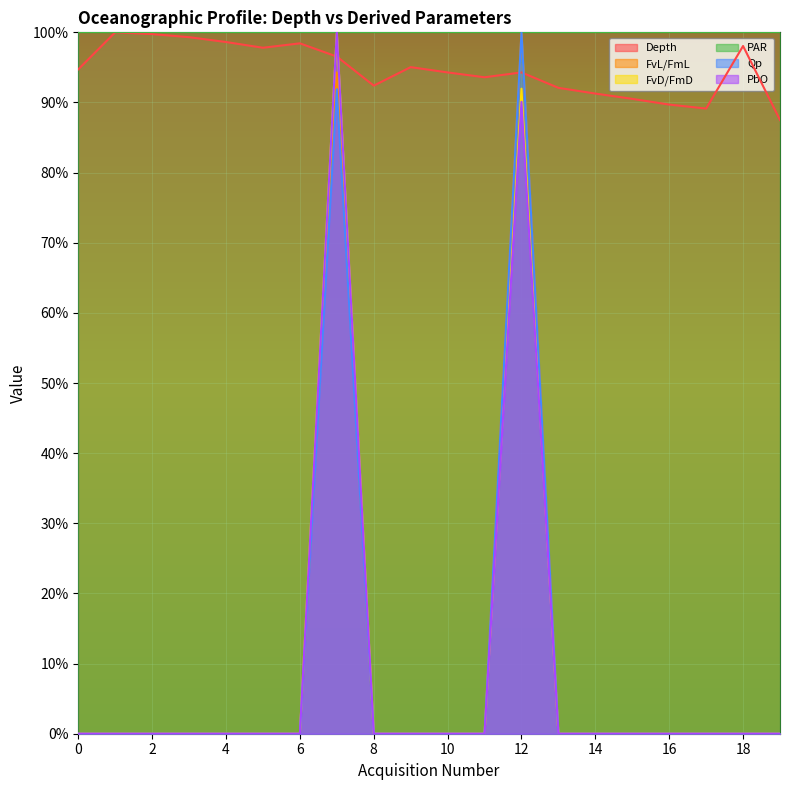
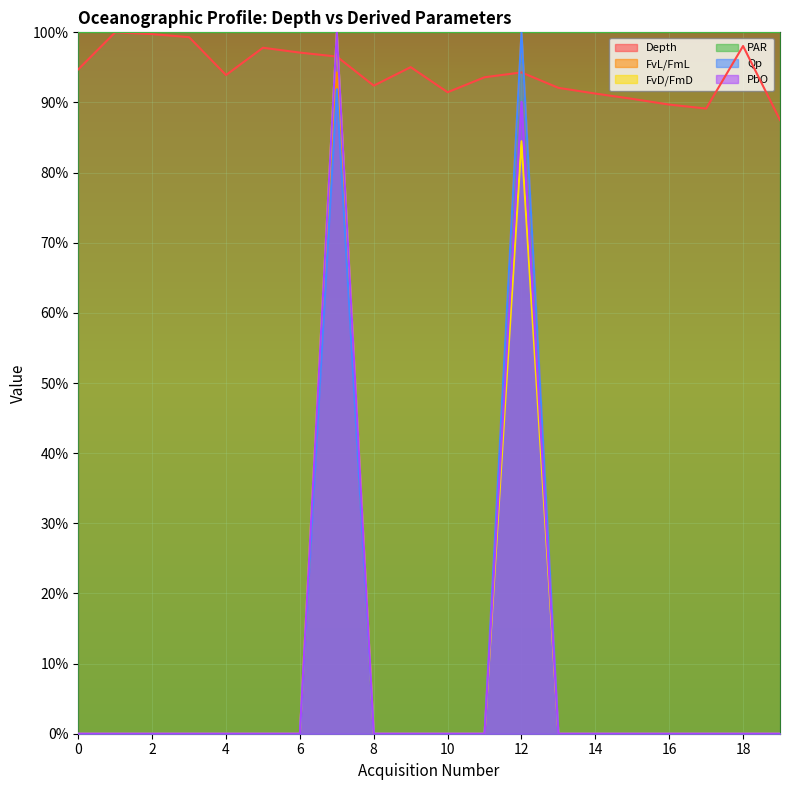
Depth, 4: 99% -> 94%
Depth, 6: 98% -> 97%
Depth, 10: 94% -> 91%
FvD/FmD, 12: 92% -> 84%
